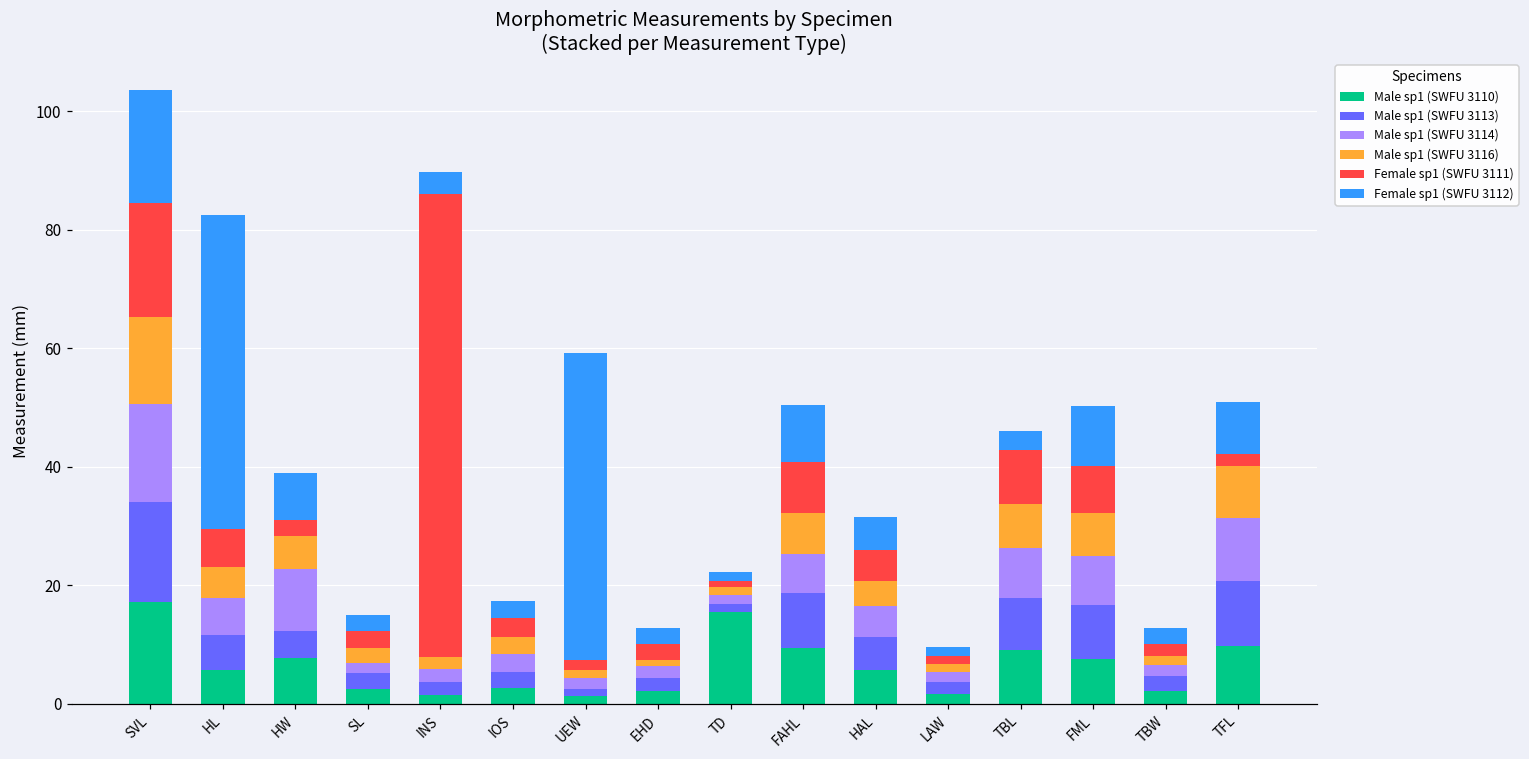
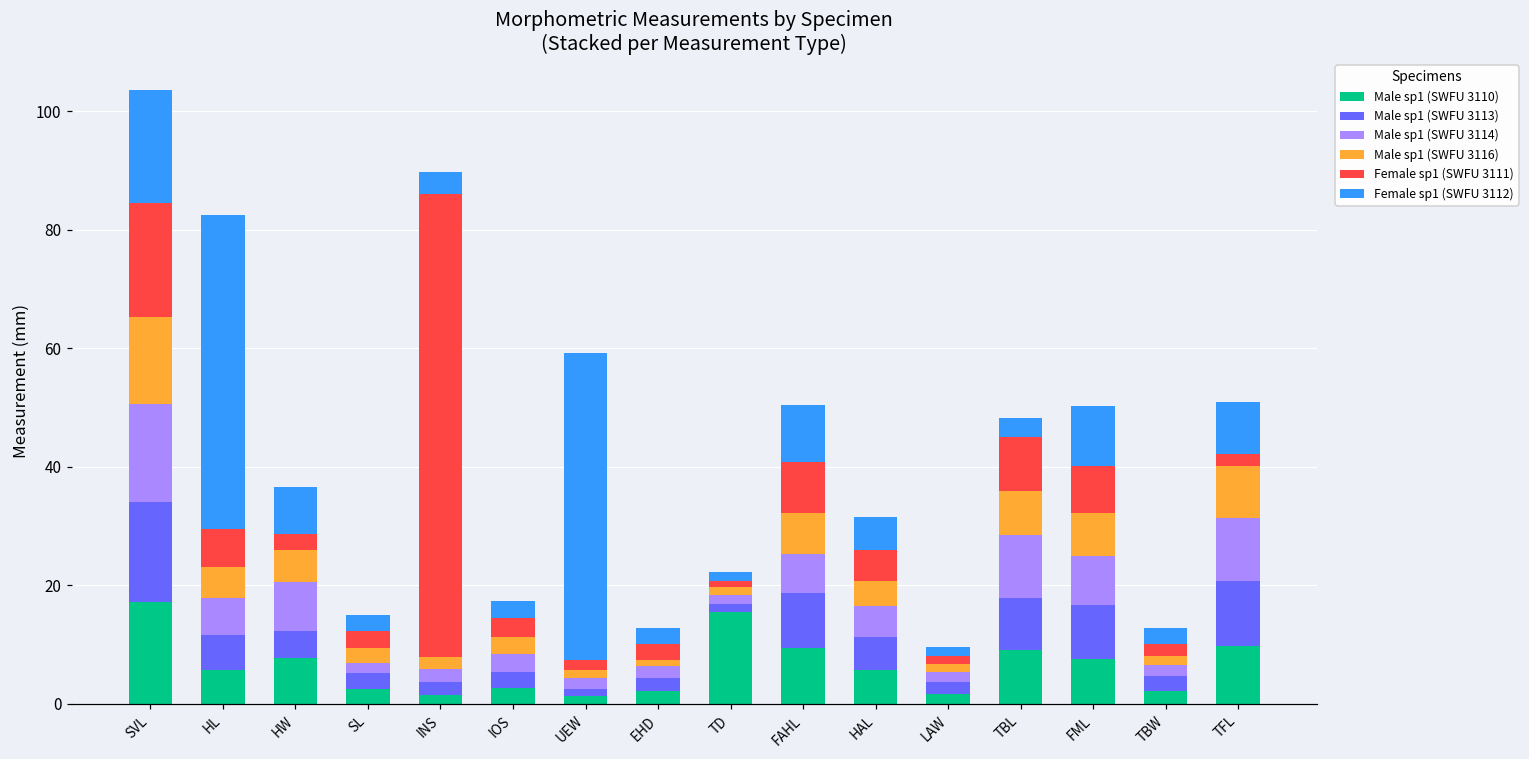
Male sp1 (SWFU 3114), HW: 11 -> 8
Male sp1 (SWFU 3114), TBL: 8 -> 11
